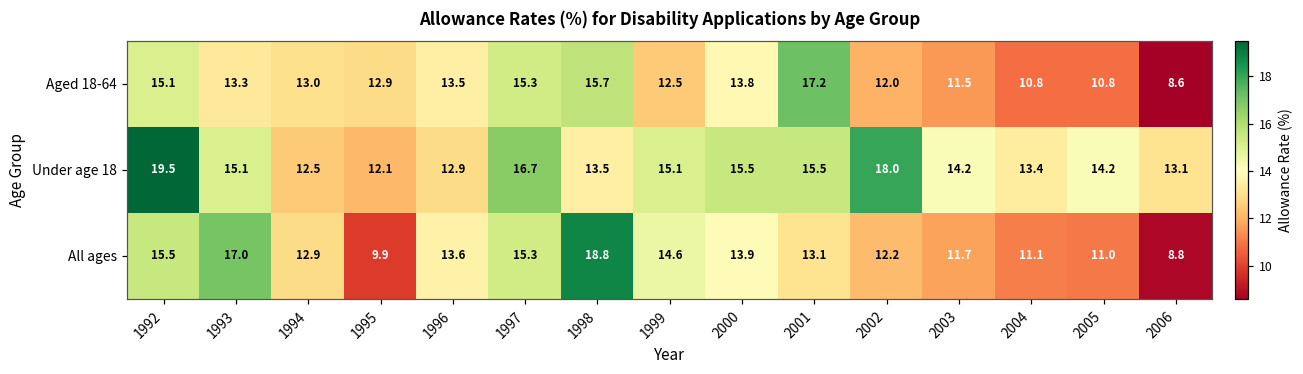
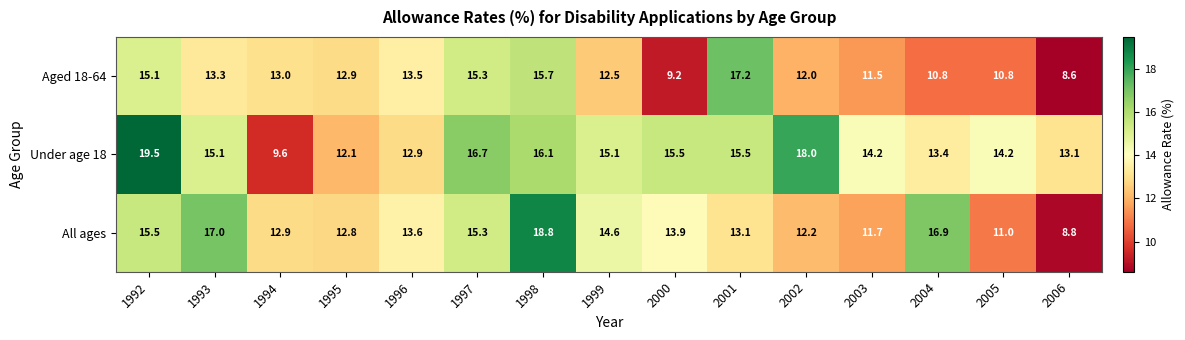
Aged 18-64, 2000: 13.8 -> 9.2
Under age 18, 1994: 12.5 -> 9.6
Under age 18, 1998: 13.5 -> 16.1
All ages, 1995: 9.9 -> 12.8
All ages, 2004: 11.1 -> 16.9
